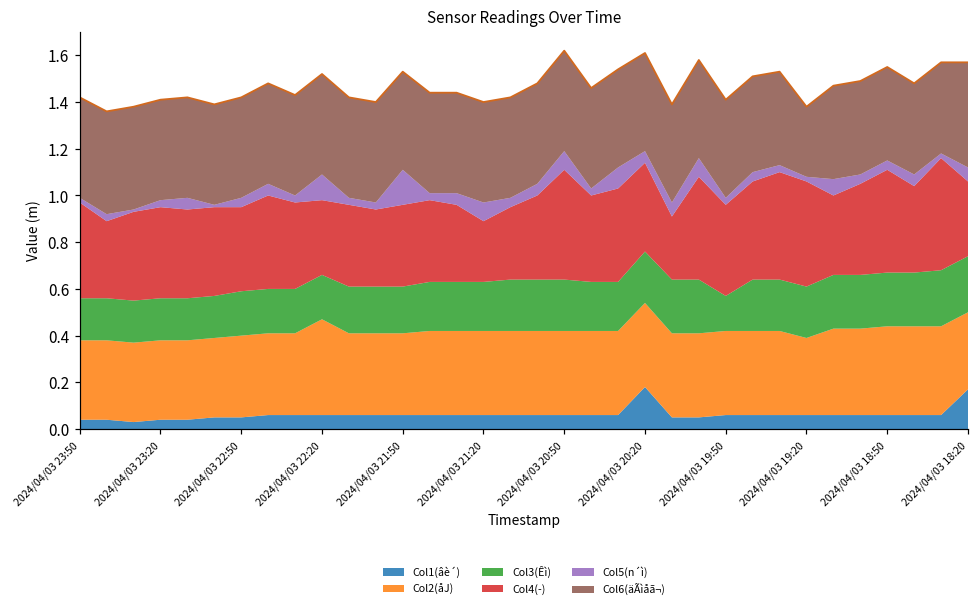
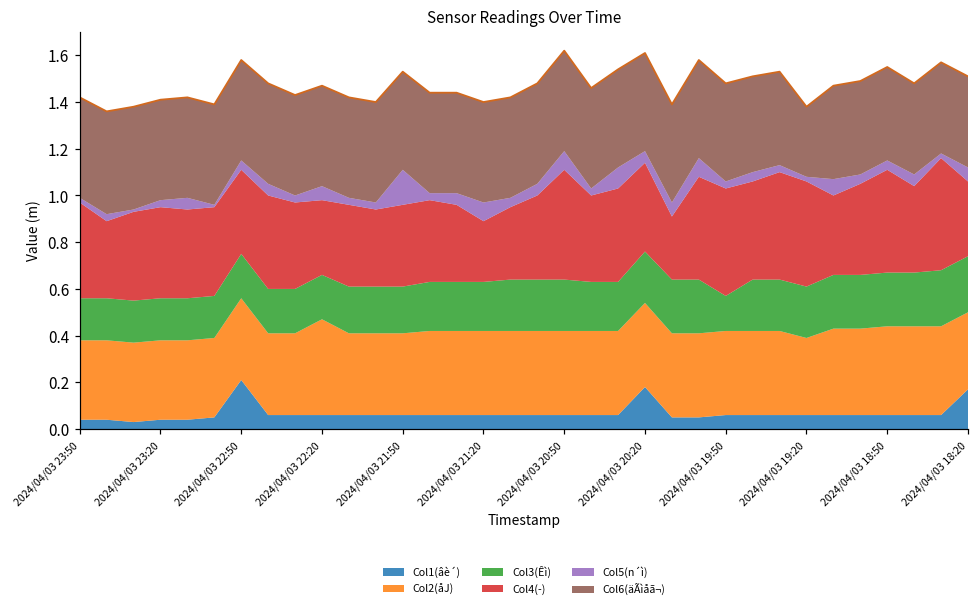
Col1(âè´), 2024/04/03 22:50: 0.05 -> 0.21
Col5(n´ì), 2024/04/03 22:20: 0.11 -> 0.06
Col4(­), 2024/04/03 19:50: 0.39 -> 0.46
Col6(äÃìåã¬), 2024/04/03 18:20: 0.45 -> 0.39
